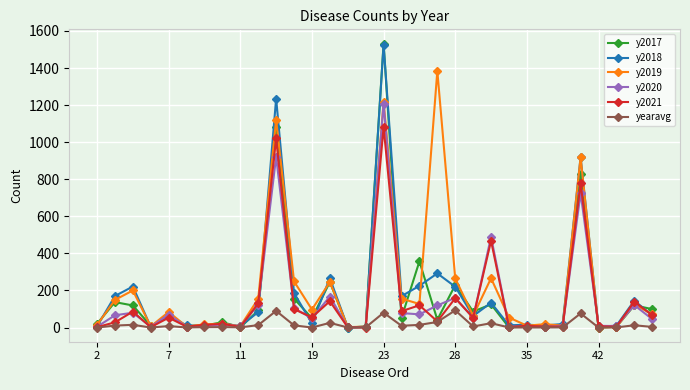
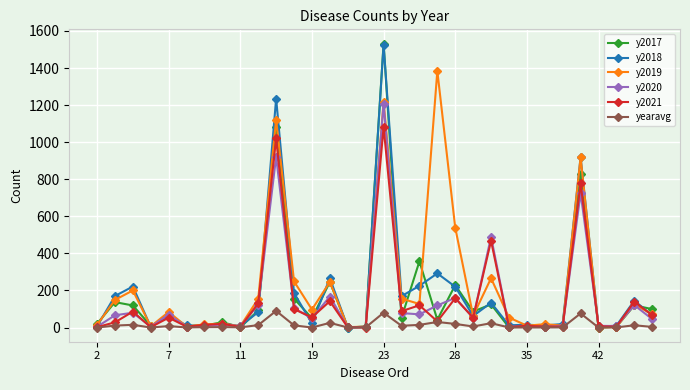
y2019, 28: 270 -> 540
yearavg, 28: 90 -> 20
